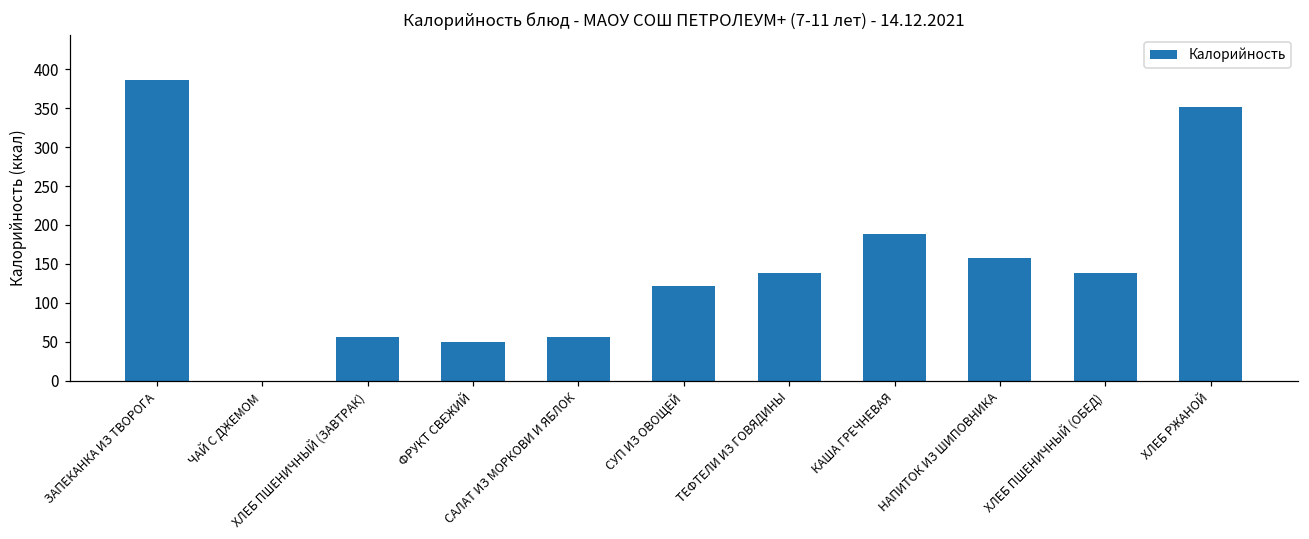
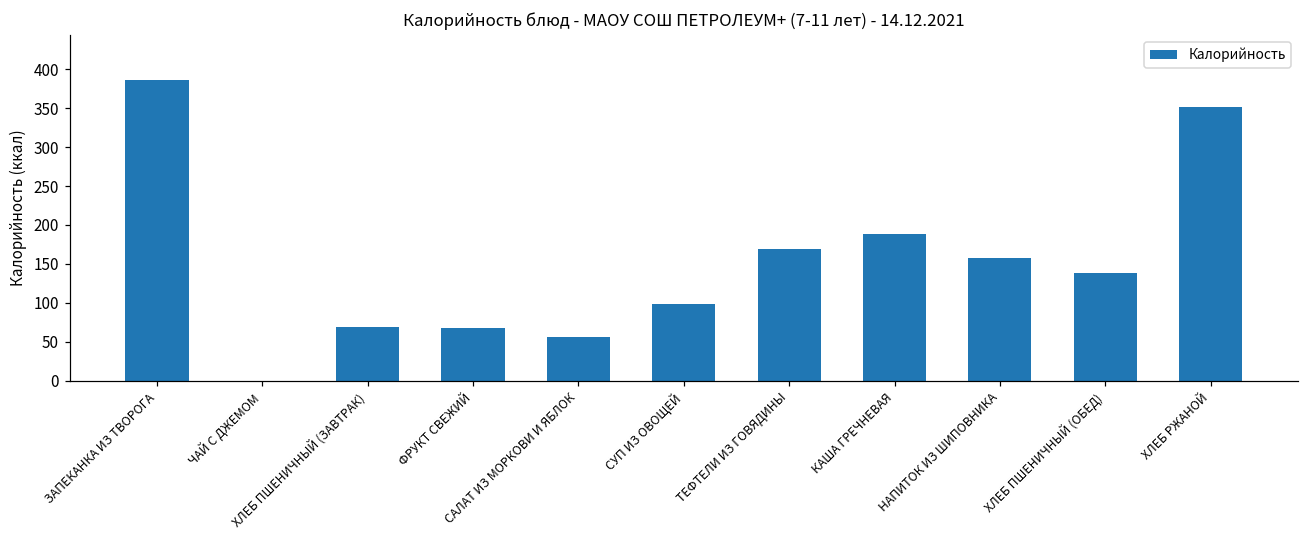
ХЛЕБ ПШЕНИЧНЫЙ (ЗАВТРАК): 60 -> 70
ФРУКТ СВЕЖИЙ: 50 -> 70
СУП ИЗ ОВОЩЕЙ: 120 -> 100
ТЕФТЕЛИ ИЗ ГОВЯДИНЫ: 140 -> 170
